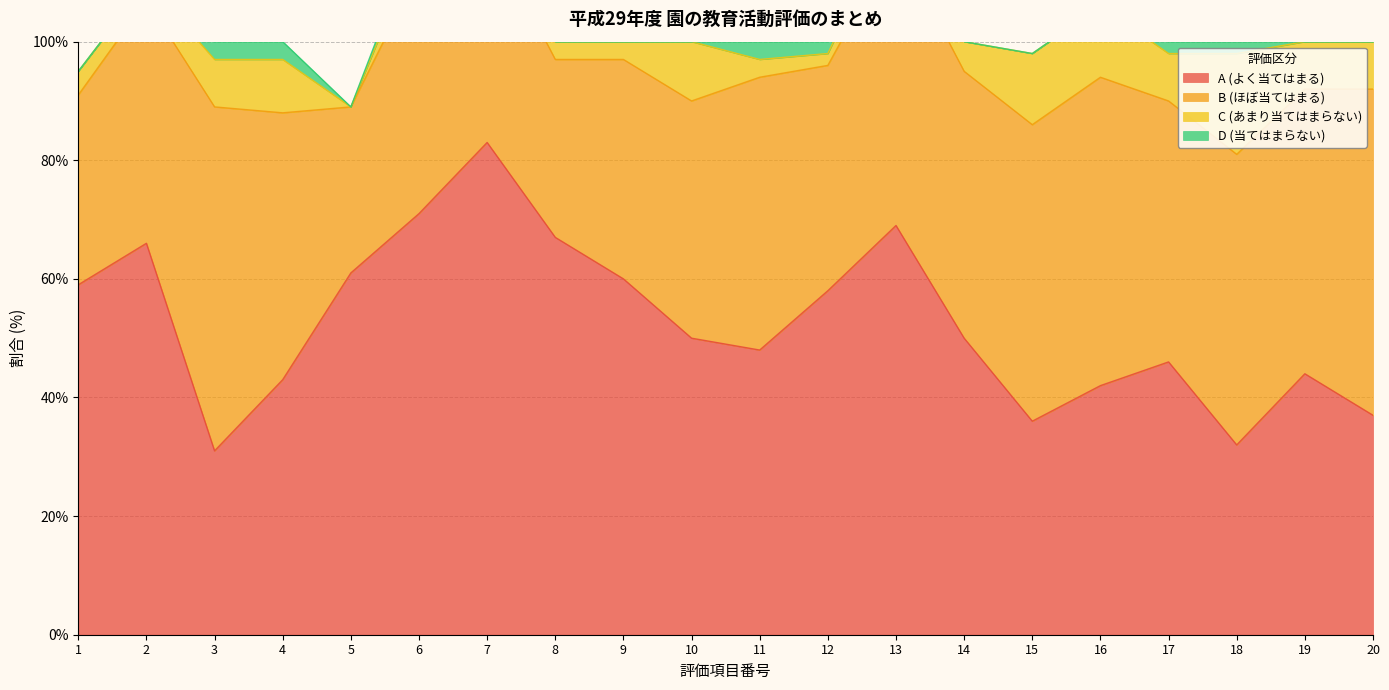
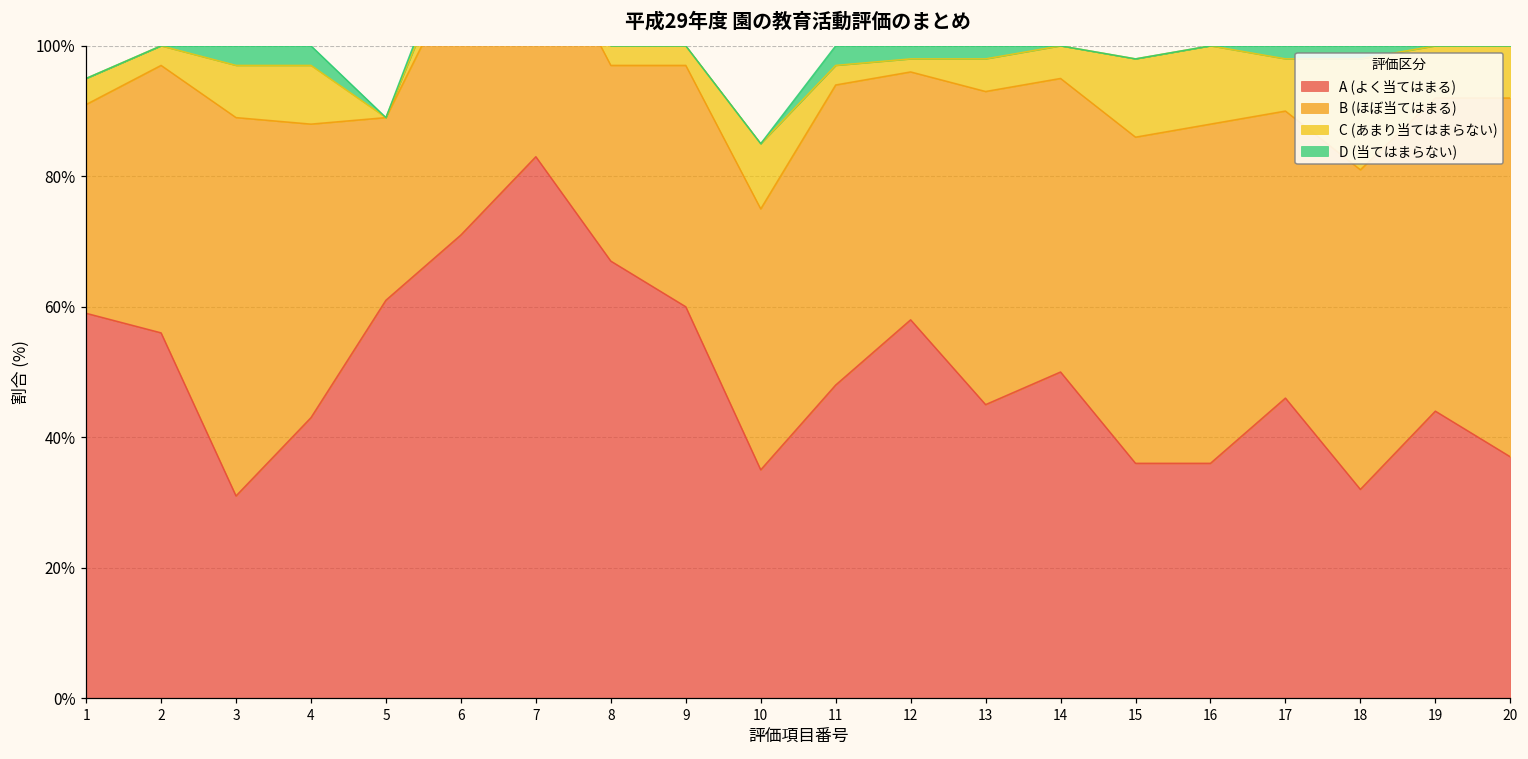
A (よく当てはまる), 2: 66% -> 56%
A (よく当てはまる), 10: 50% -> 35%
A (よく当てはまる), 13: 69% -> 45%
A (よく当てはまる), 16: 42% -> 36%
